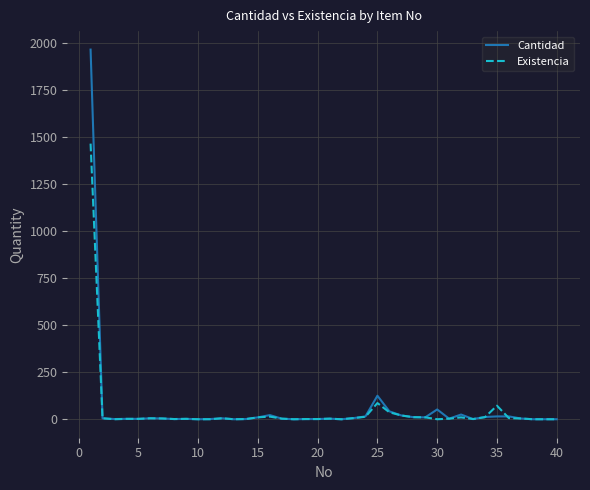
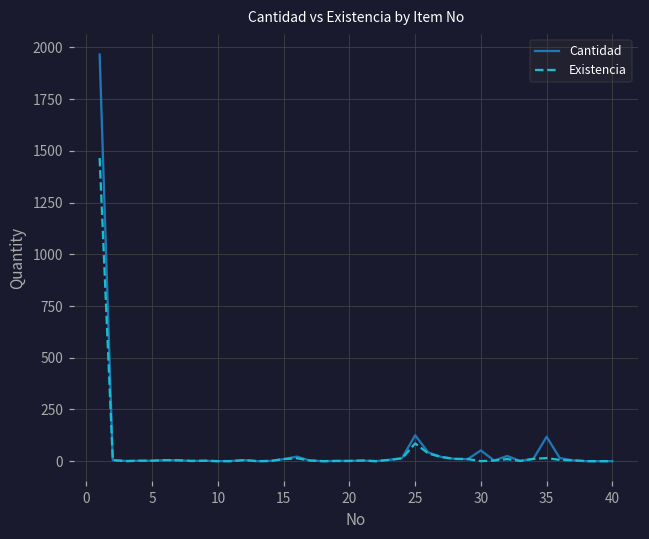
Cantidad, 35: 20 -> 120
Existencia, 35: 70 -> 20
